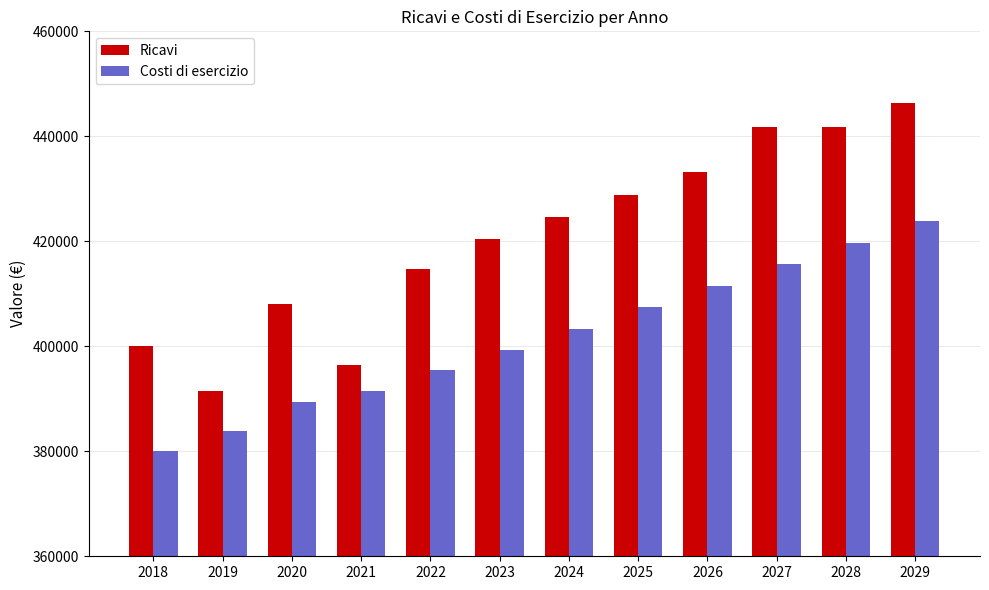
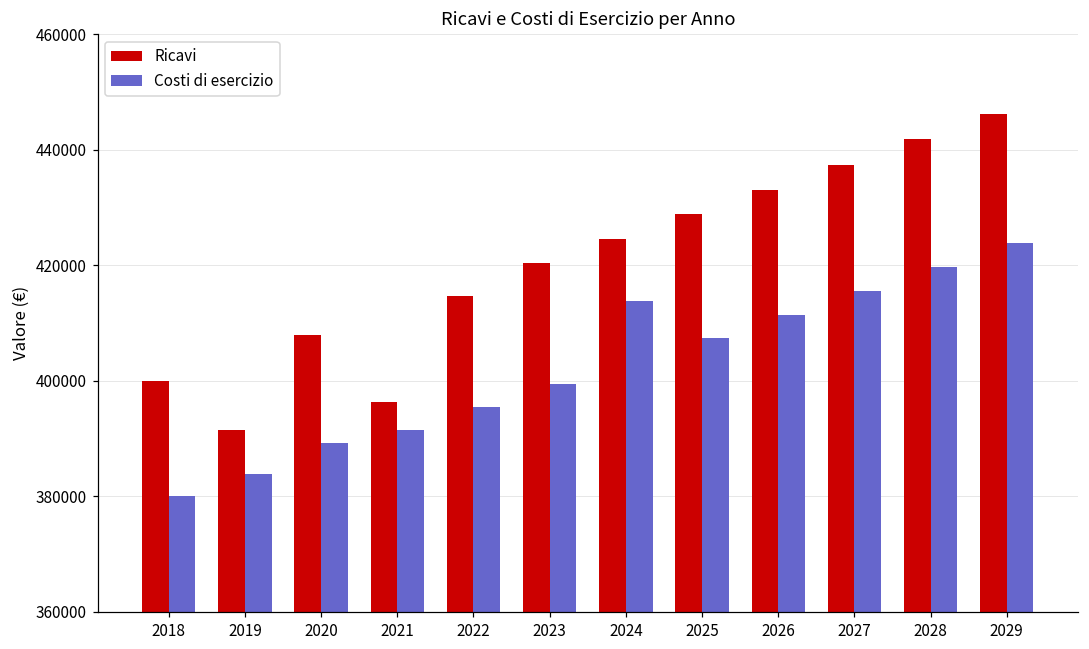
Costi di esercizio, 2024: 403000 -> 414000
Ricavi, 2027: 442000 -> 437000
